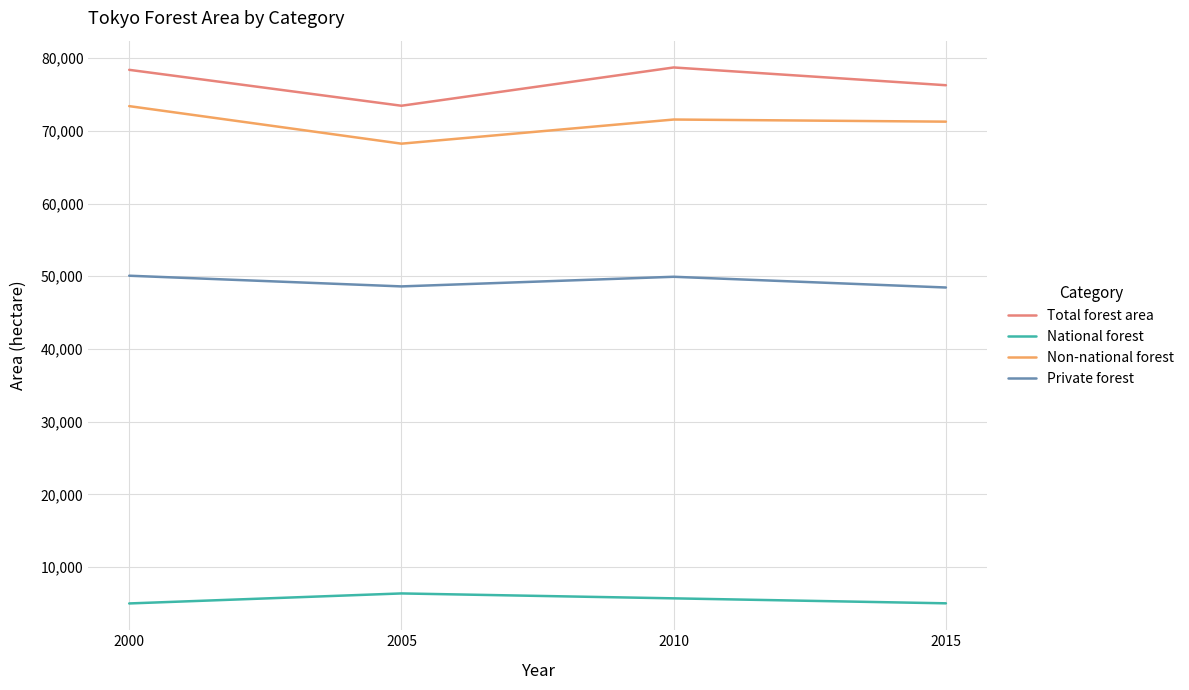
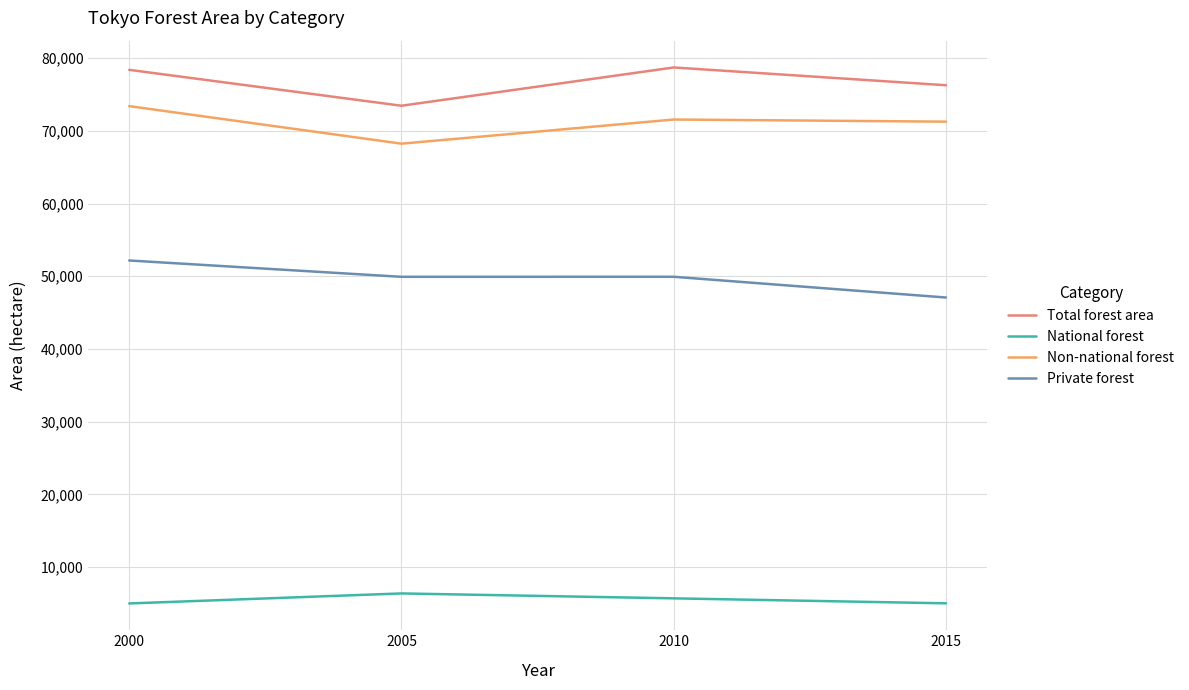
Private forest, 2000: 50,000 -> 52,000
Private forest, 2005: 49,000 -> 50,000
Private forest, 2015: 48,000 -> 47,000
